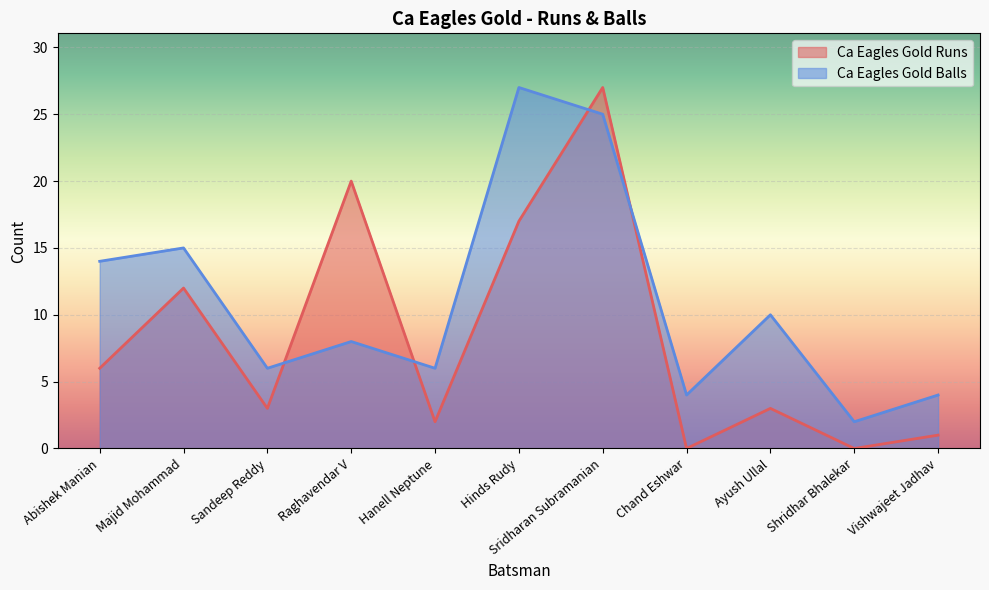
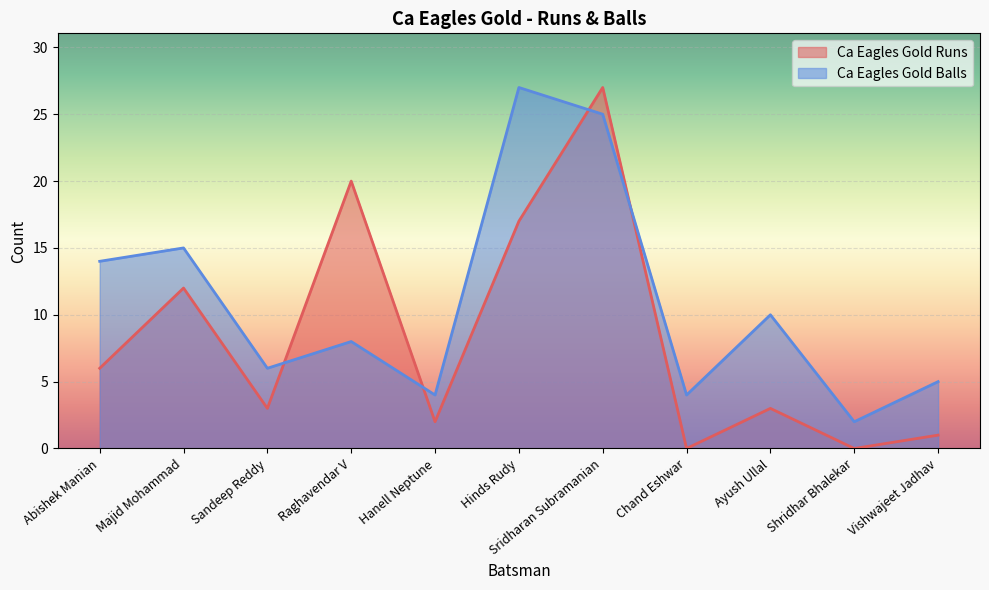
Ca Eagles Gold Balls, Hanell Neptune: 6 -> 4
Ca Eagles Gold Balls, Vishwajeet Jadhav: 4 -> 5
